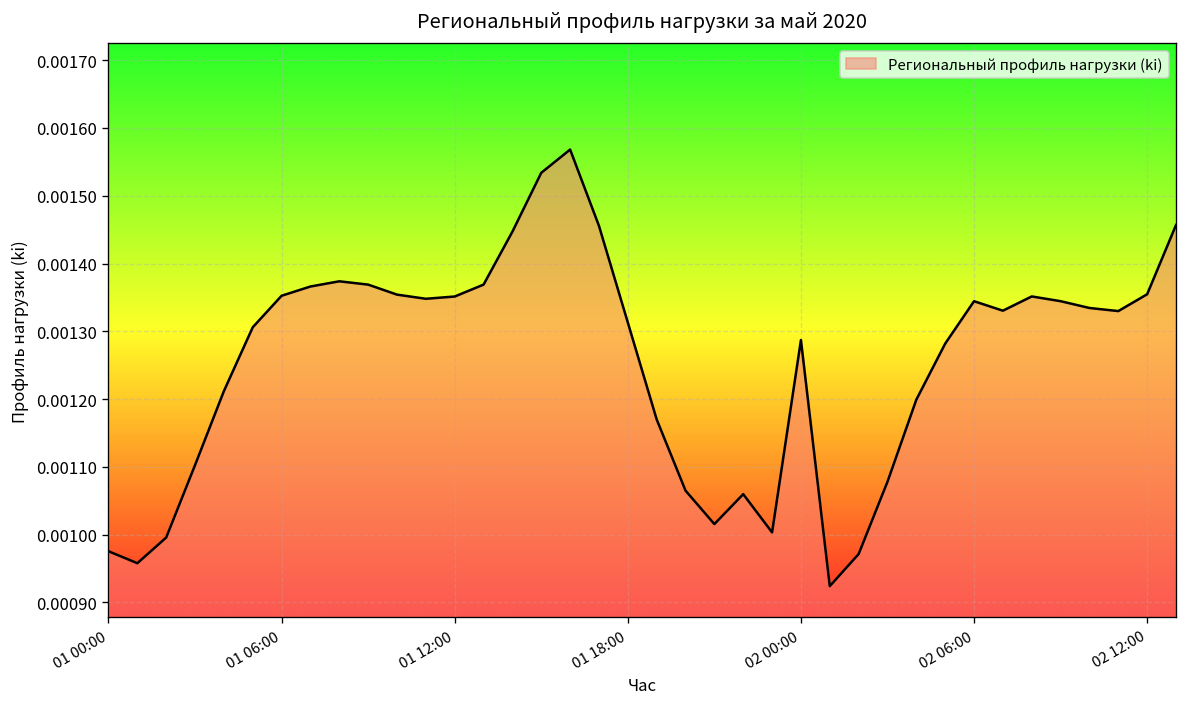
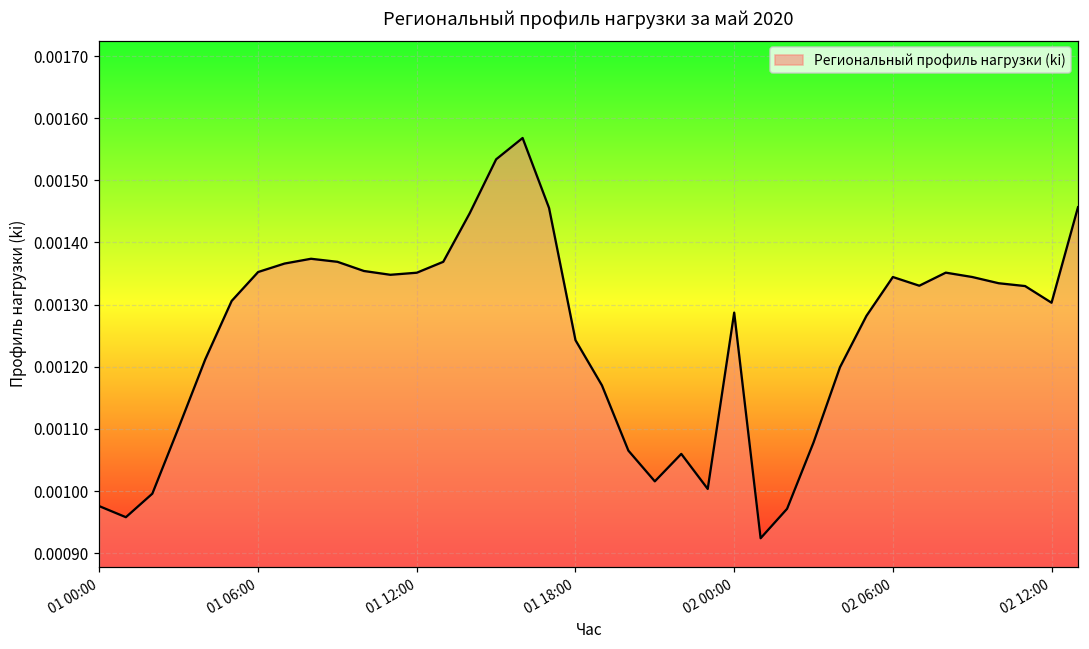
01 18:00: 0.00131 -> 0.00124
02 12:00: 0.00135 -> 0.00130
